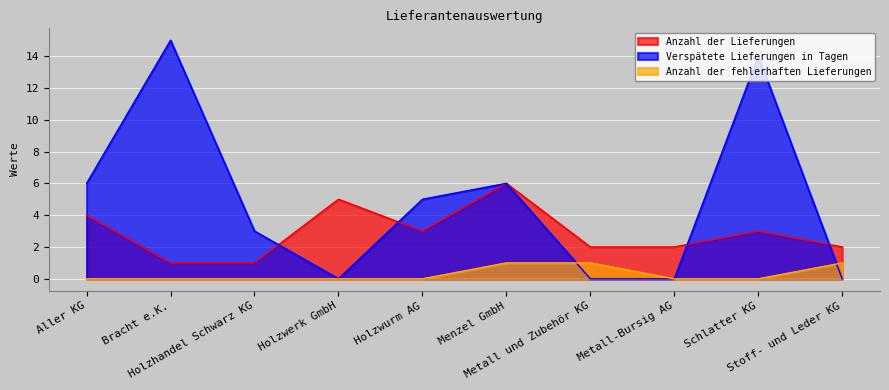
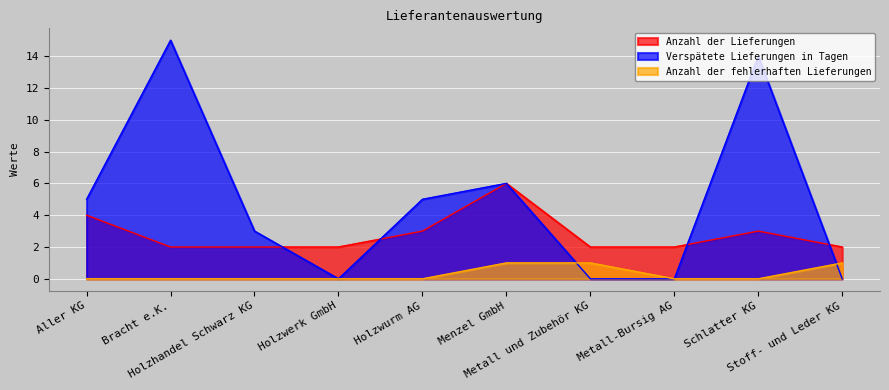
Verspätete Lieferungen in Tagen, Aller KG: 6 -> 5
Anzahl der Lieferungen, Bracht e.K.: 1 -> 2
Anzahl der Lieferungen, Holzhandel Schwarz KG: 1 -> 2
Anzahl der Lieferungen, Holzwerk GmbH: 5 -> 2
